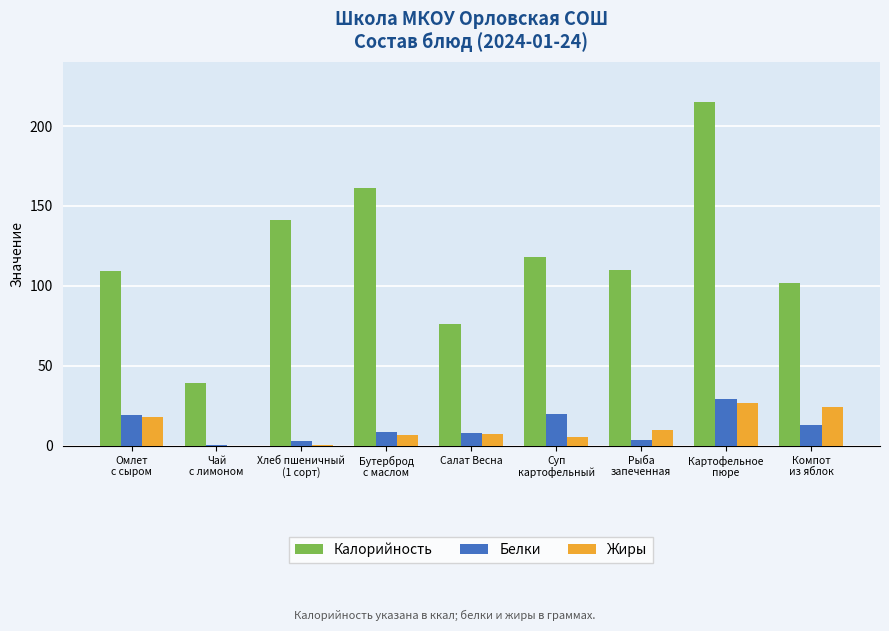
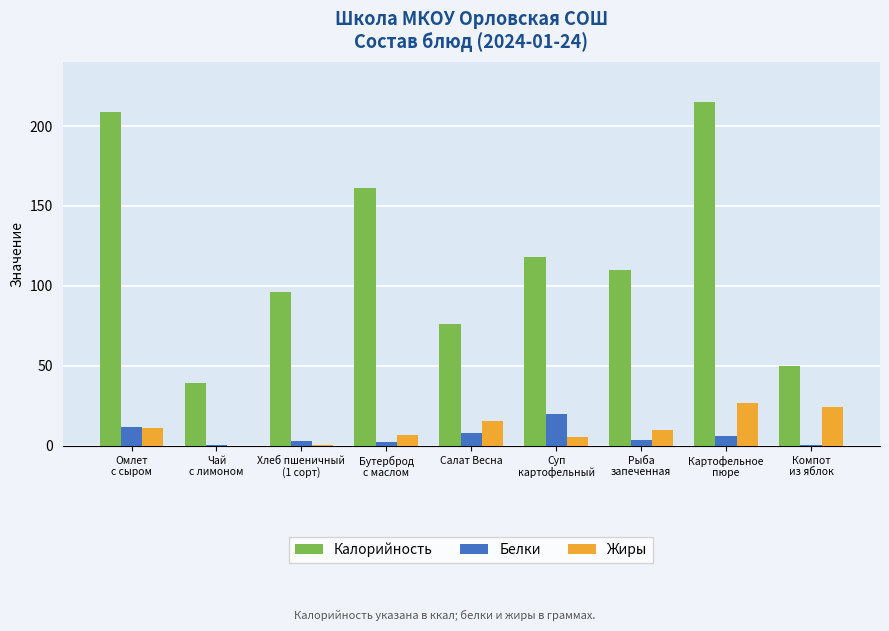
Калорийность, Омлет с сыром: 109 -> 209
Белки, Омлет с сыром: 19 -> 12
Жиры, Омлет с сыром: 18 -> 11
Калорийность, Хлеб пшеничный (1 сорт): 141 -> 96
Белки, Бутерброд с маслом: 9 -> 3
Жиры, Салат Весна: 7 -> 16
Белки, Картофельное пюре: 29 -> 6
Калорийность, Компот из яблок: 102 -> 50
Белки, Компот из яблок: 13 -> 0
